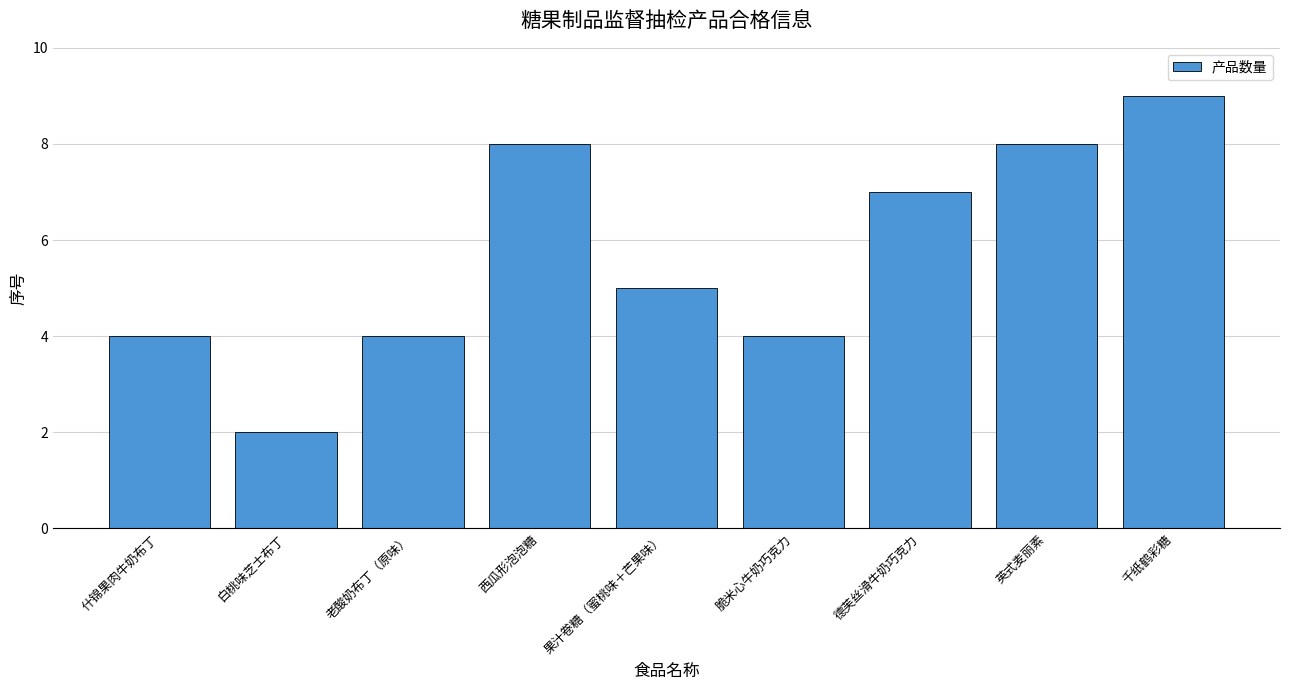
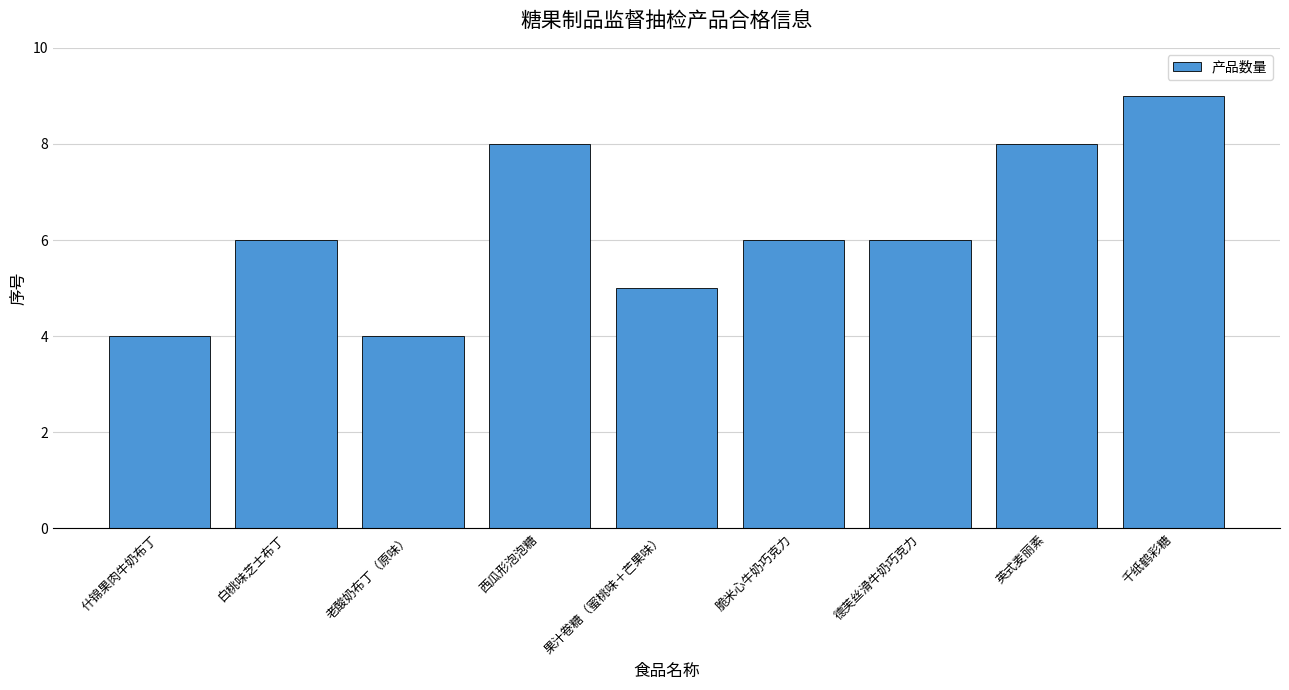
白桃味芝士布丁: 2 -> 6
脆米心牛奶巧克力: 4 -> 6
德芙丝滑牛奶巧克力: 7 -> 6
